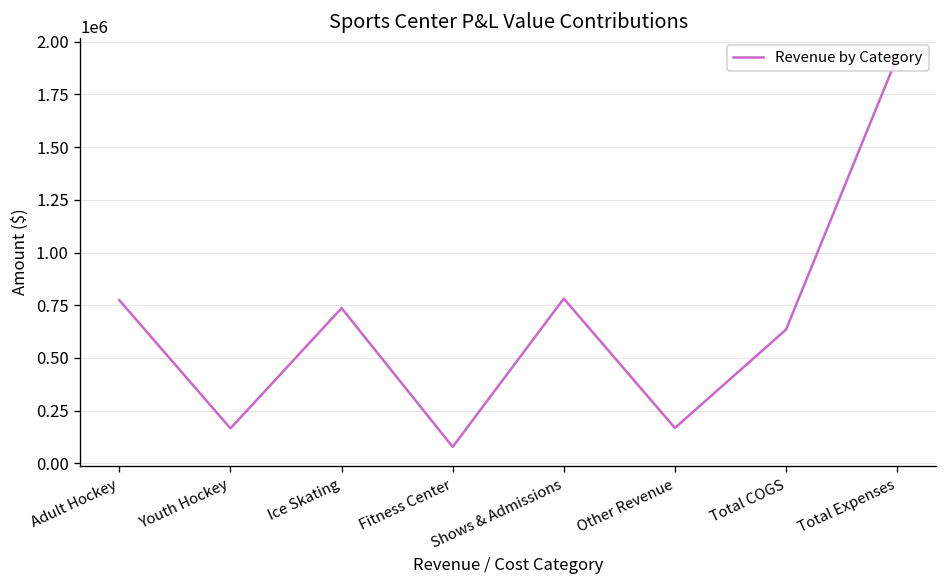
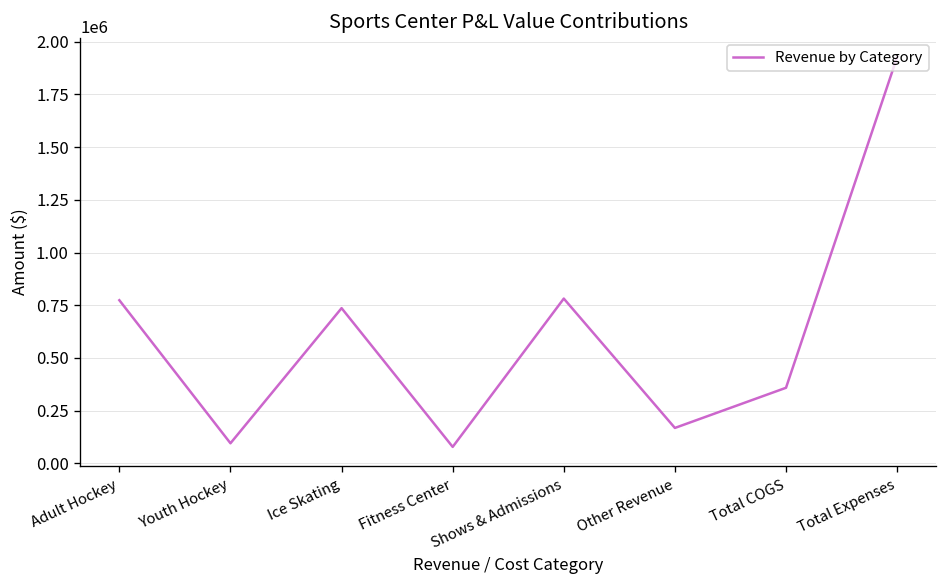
Youth Hockey: 170000 -> 100000
Total COGS: 630000 -> 360000
